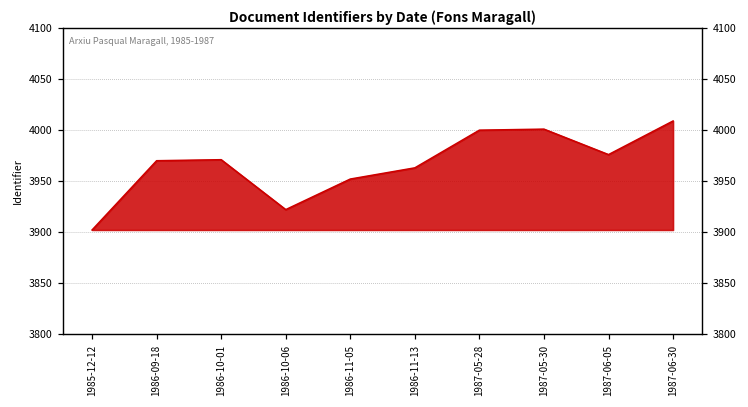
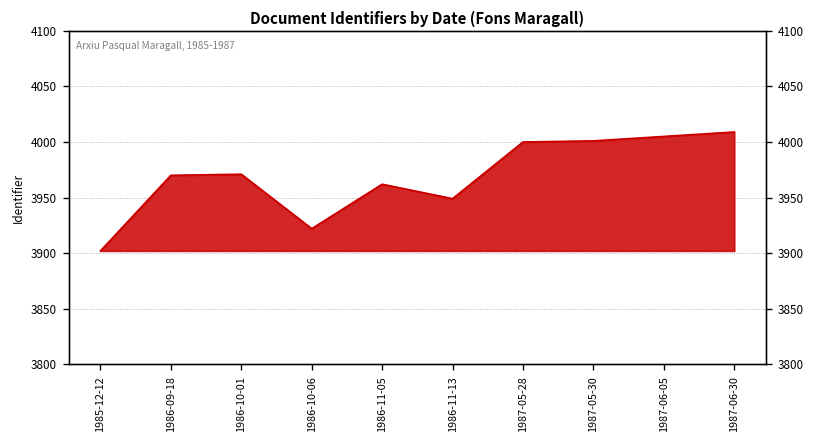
1986-11-05: 3950 -> 3960
1986-11-13: 3960 -> 3950
1987-06-05: 3980 -> 4010
